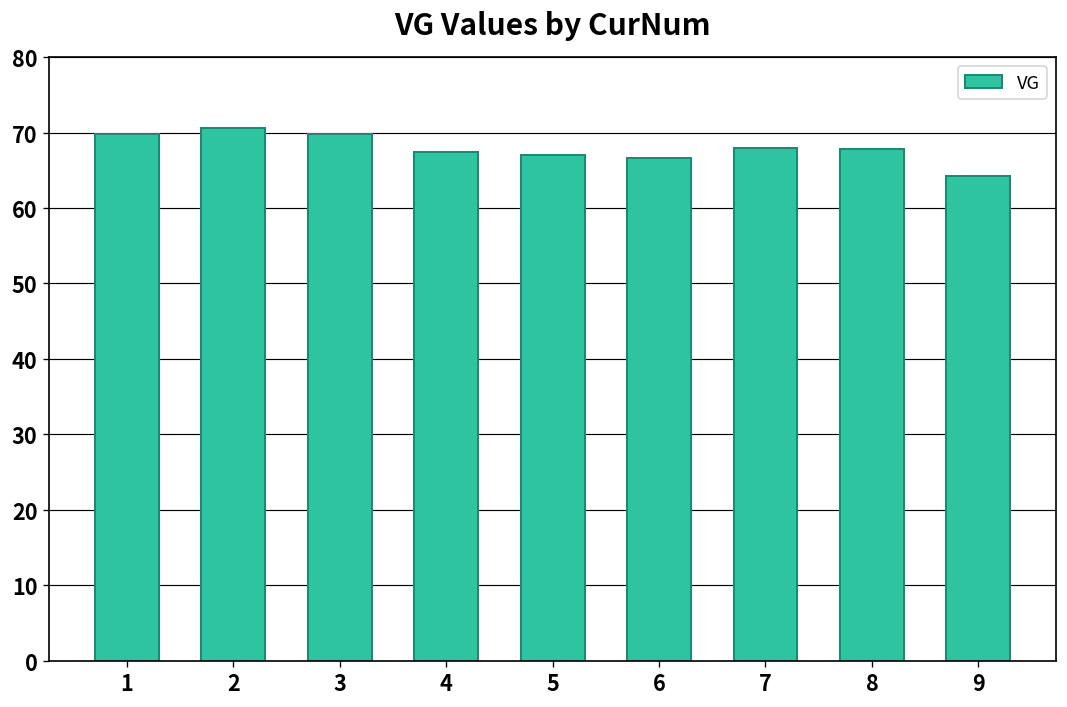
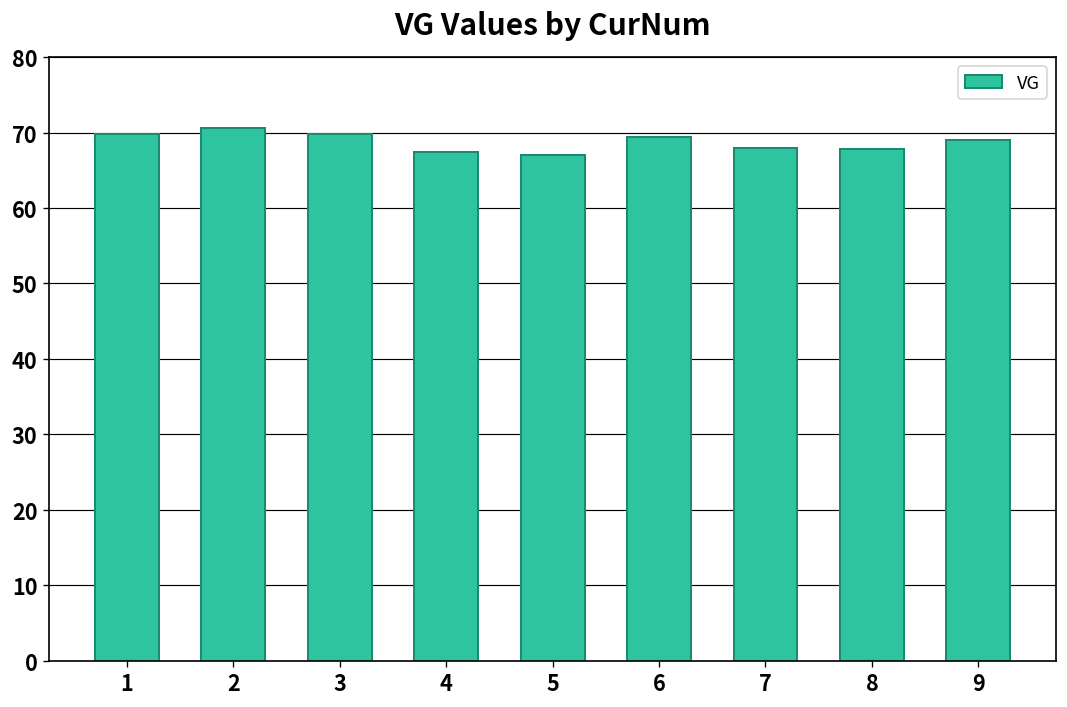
6: 67 -> 69
9: 64 -> 69
